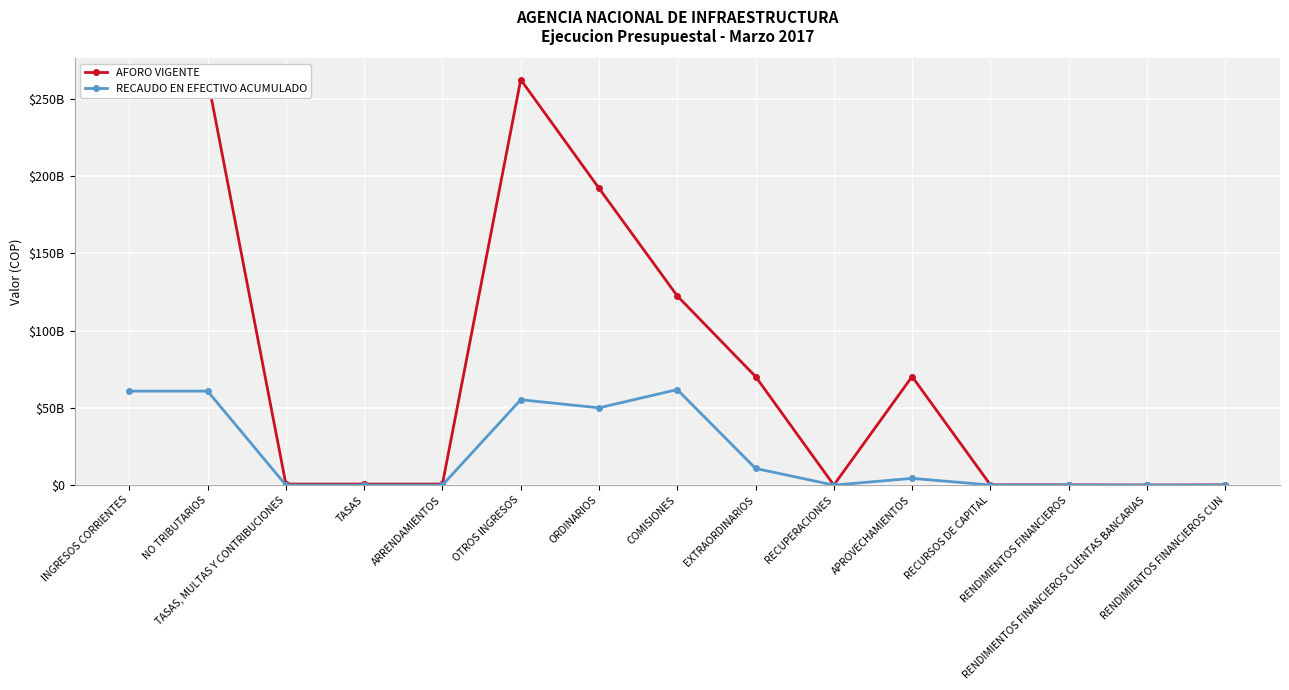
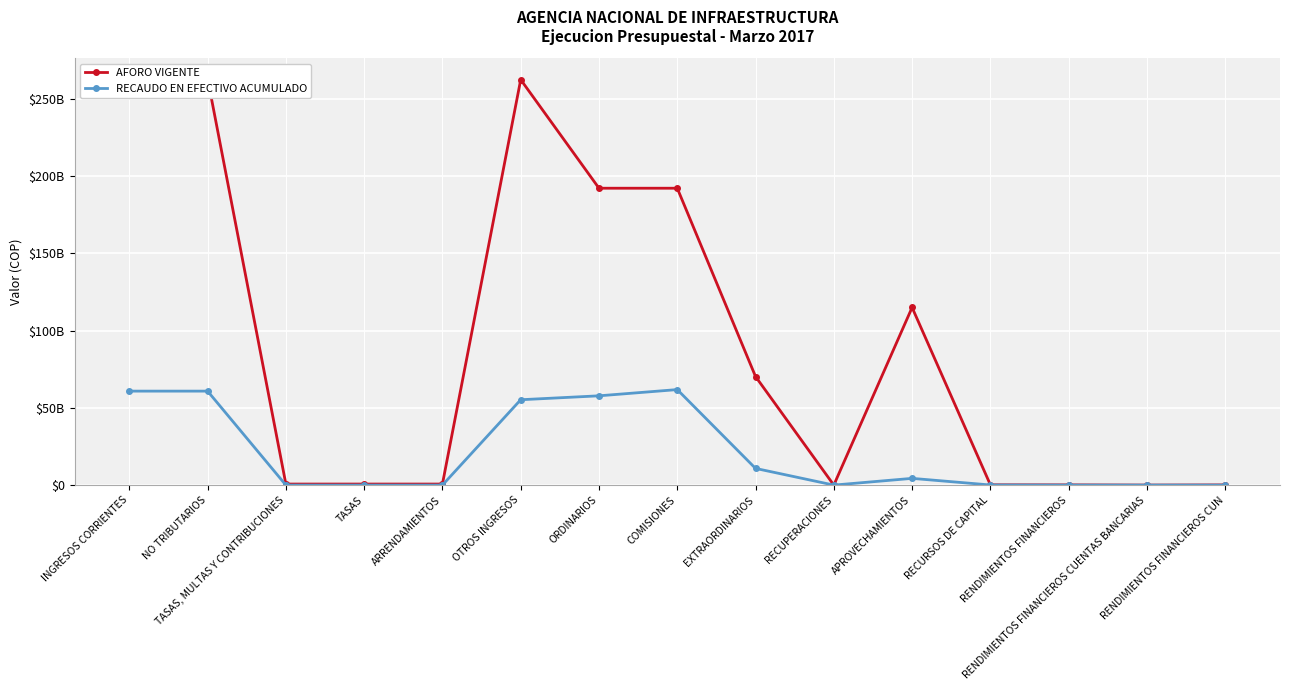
RECAUDO EN EFECTIVO ACUMULADO, ORDINARIOS: $50000000000 -> $58000000000
AFORO VIGENTE, COMISIONES: $122000000000 -> $192000000000
AFORO VIGENTE, APROVECHAMIENTOS: $70000000000 -> $115000000000
